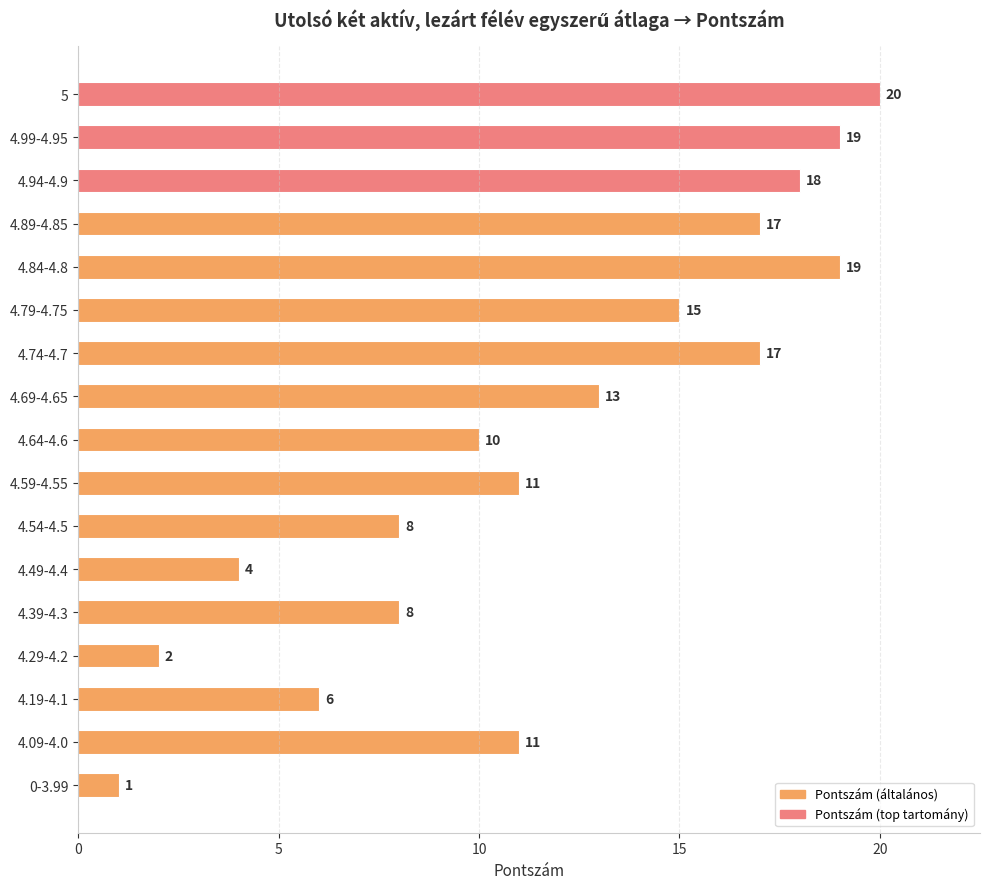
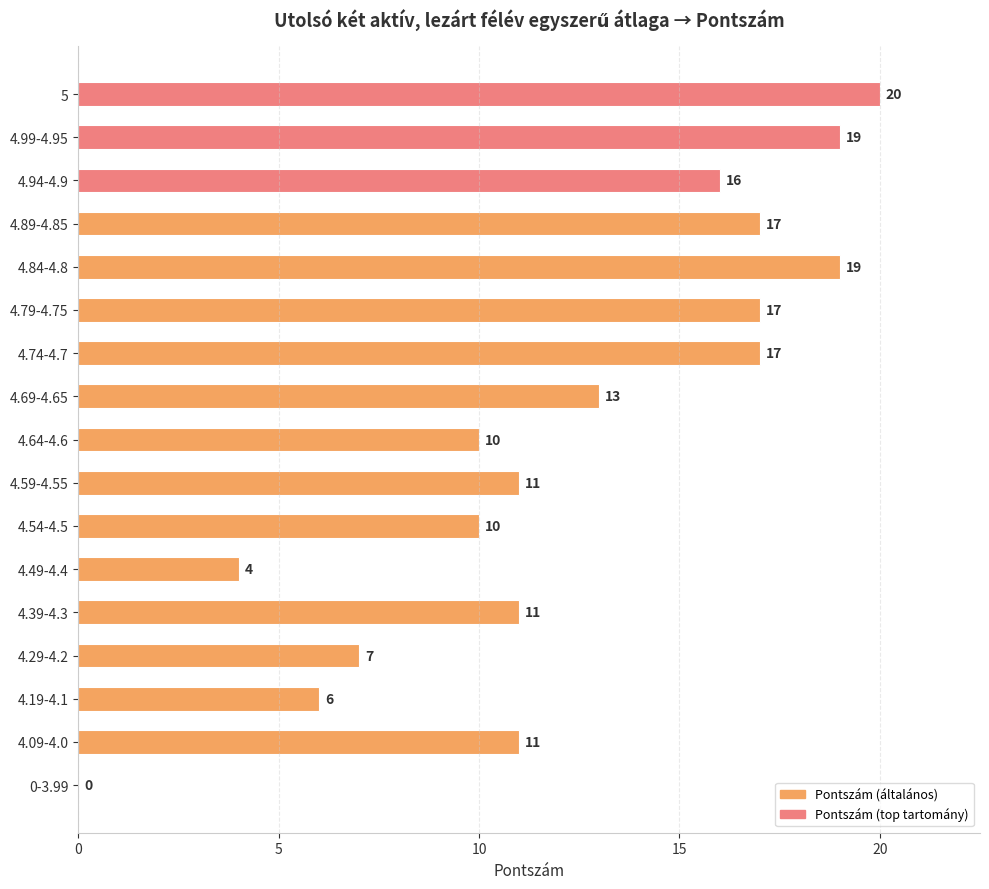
4.94-4.9: 18 -> 16
4.79-4.75: 15 -> 17
4.54-4.5: 8 -> 10
4.39-4.3: 8 -> 11
4.29-4.2: 2 -> 7
0-3.99: 1 -> 0
